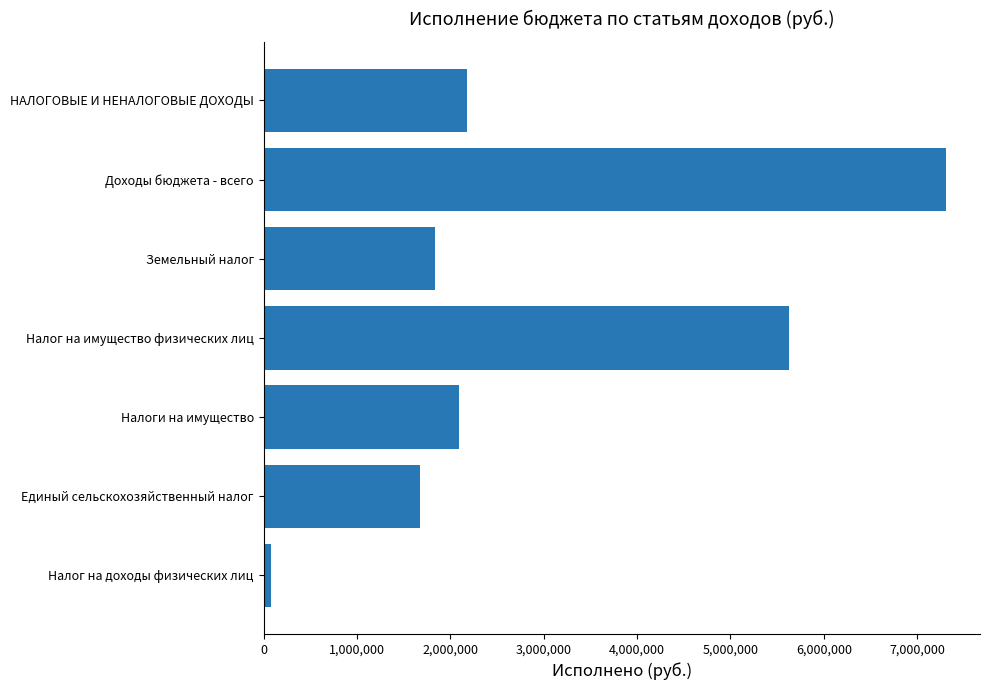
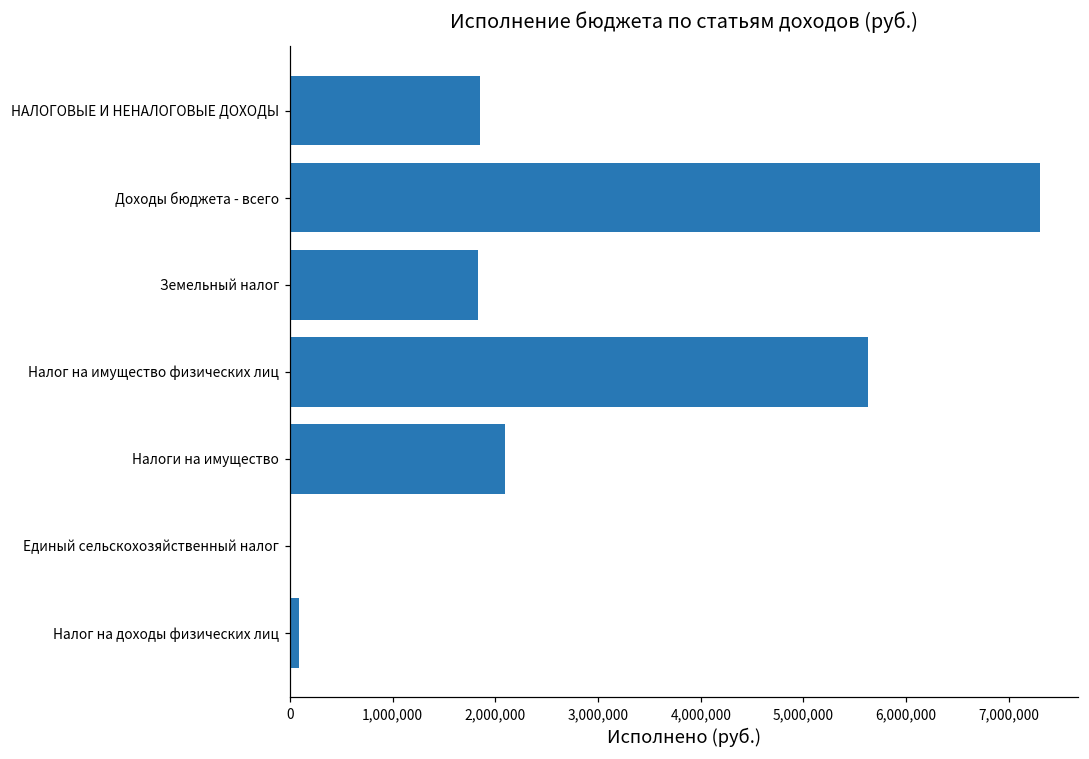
НАЛОГОВЫЕ И НЕНАЛОГОВЫЕ ДОХОДЫ: 2,200,000 -> 1,900,000
Единый сельскохозяйственный налог: 1,700,000 -> 0
